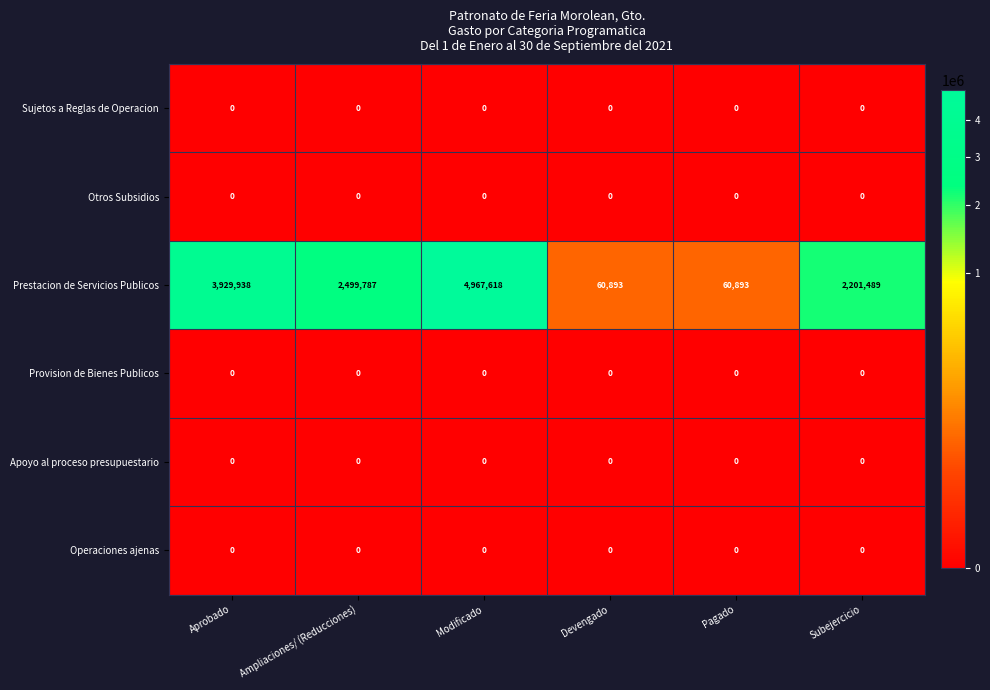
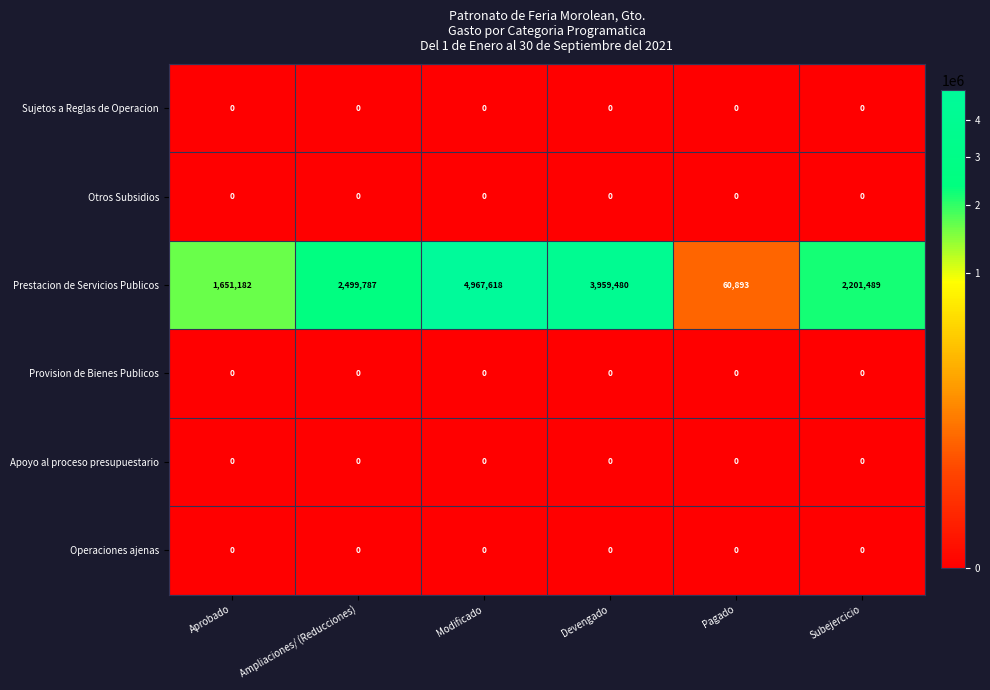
Prestacion de Servicios Publicos, Aprobado: 3,929,938 -> 1,651,182
Prestacion de Servicios Publicos, Devengado: 60,893 -> 3,959,480
